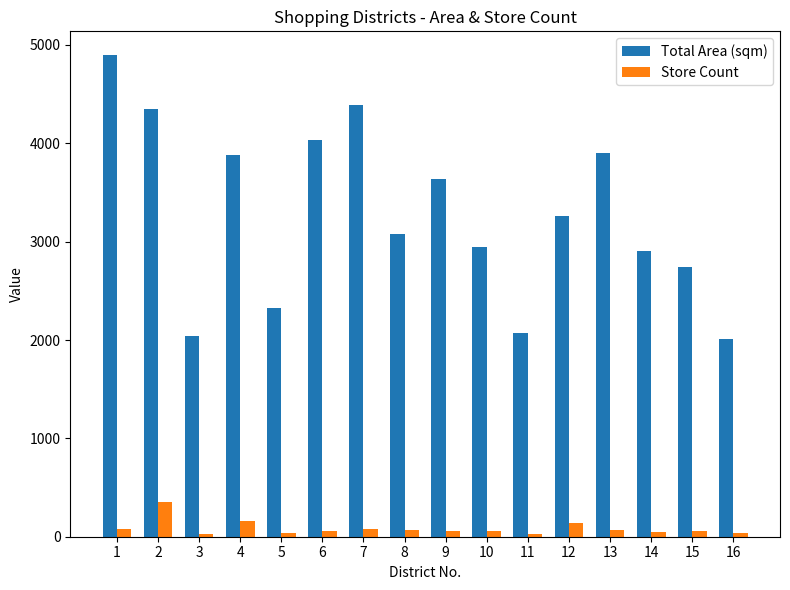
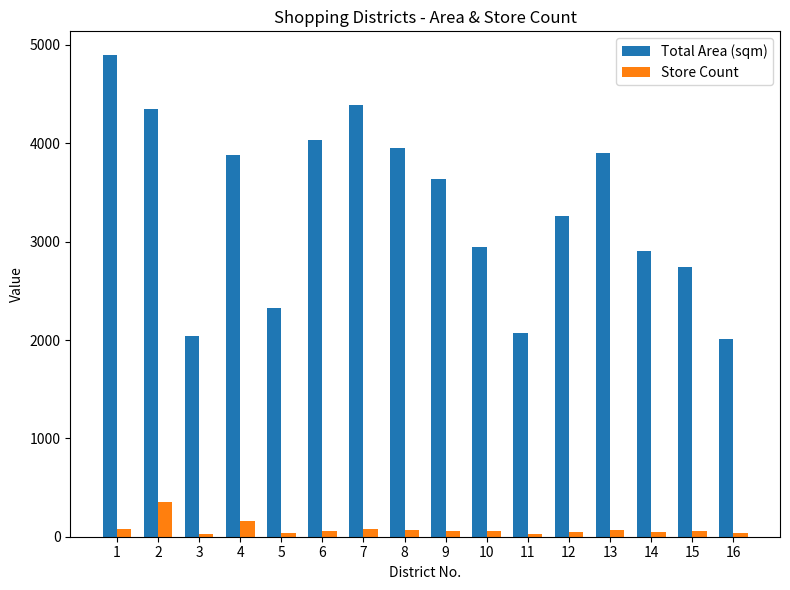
Total Area (sqm), 8: 3100 -> 3900
Store Count, 12: 140 -> 50
